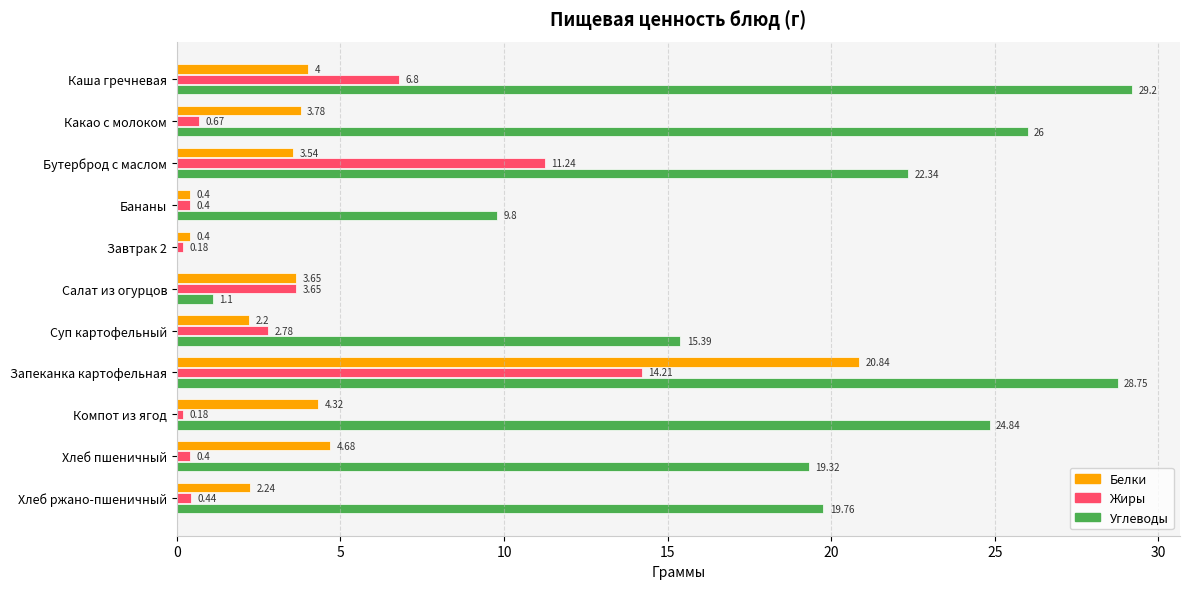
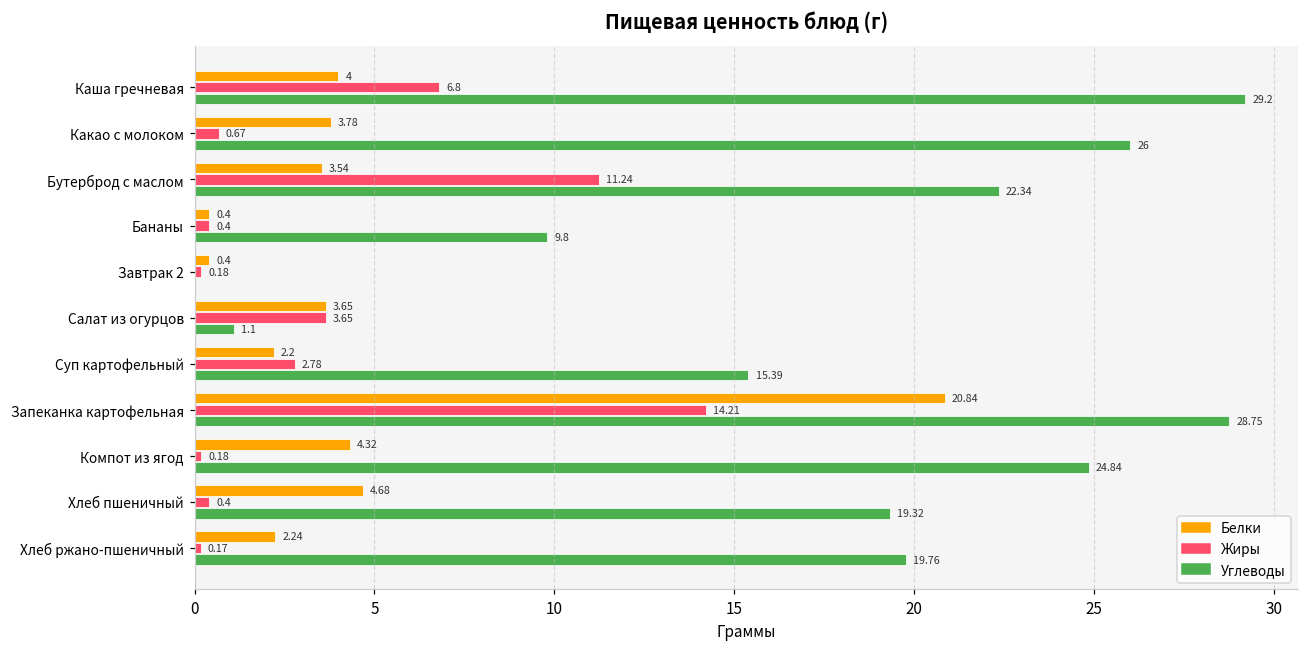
Жиры, Хлеб ржано-пшеничный: 0.44 -> 0.17
